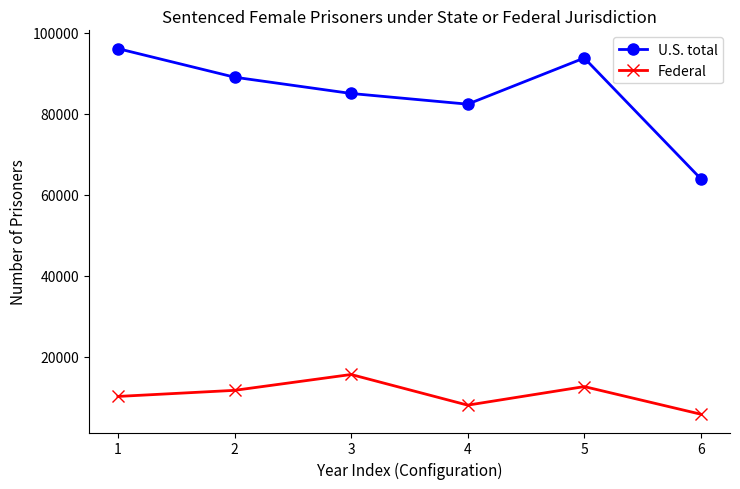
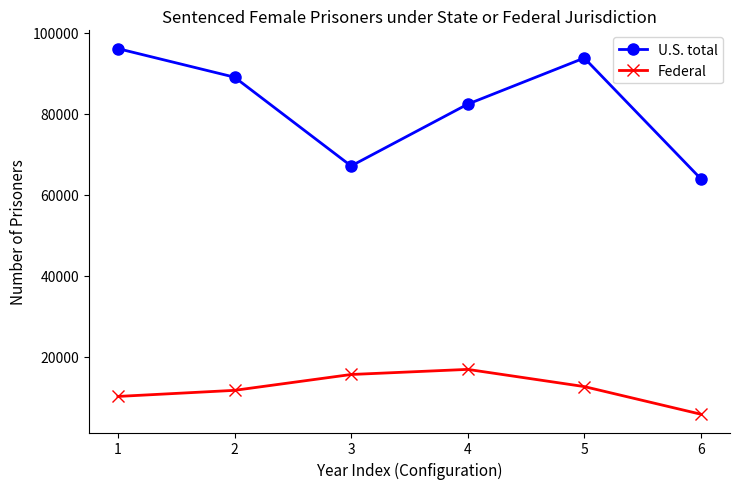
U.S. total, 3: 85000 -> 67000
Federal, 4: 8000 -> 17000
